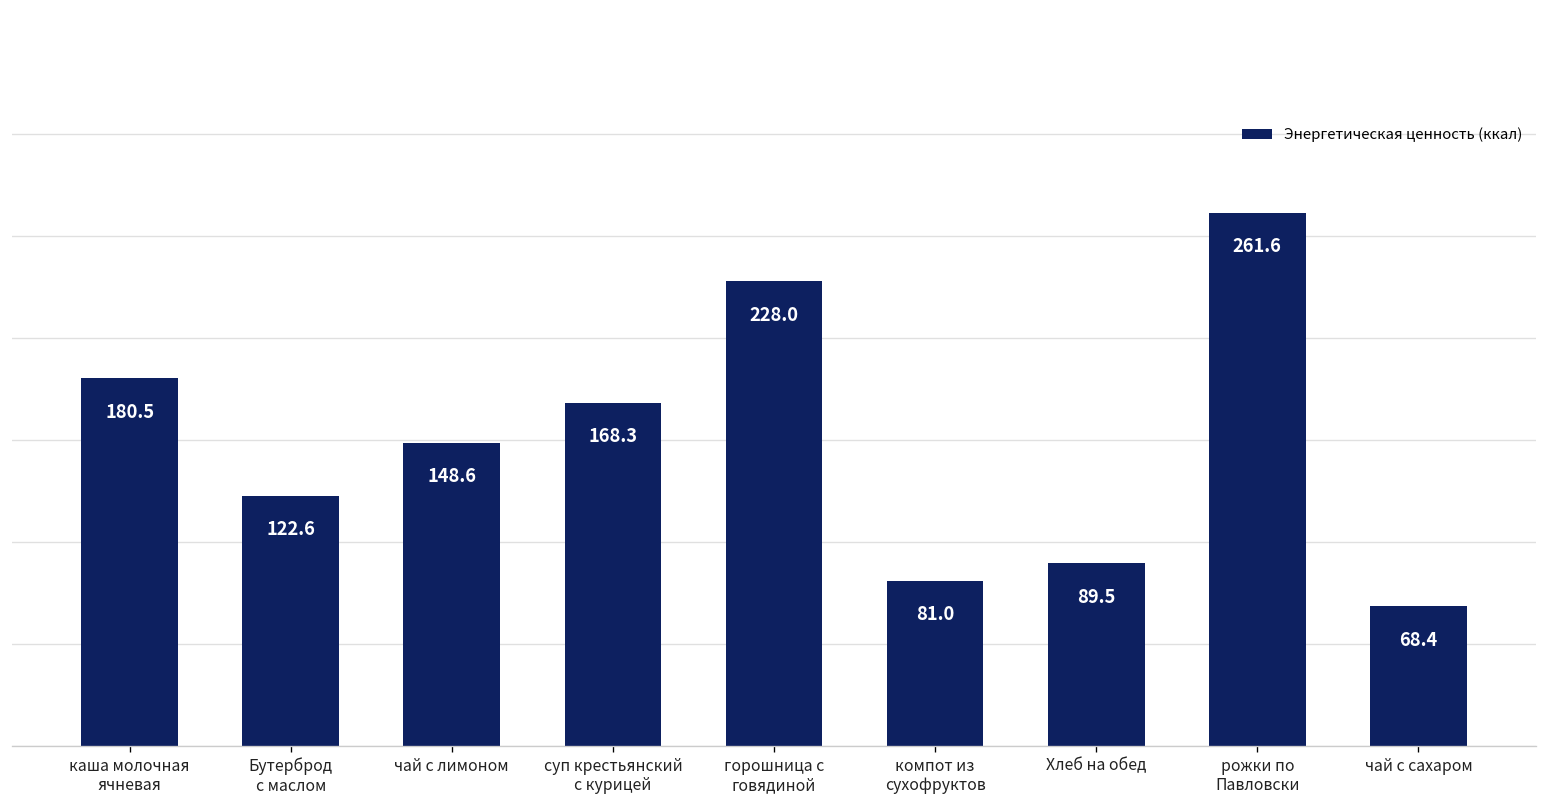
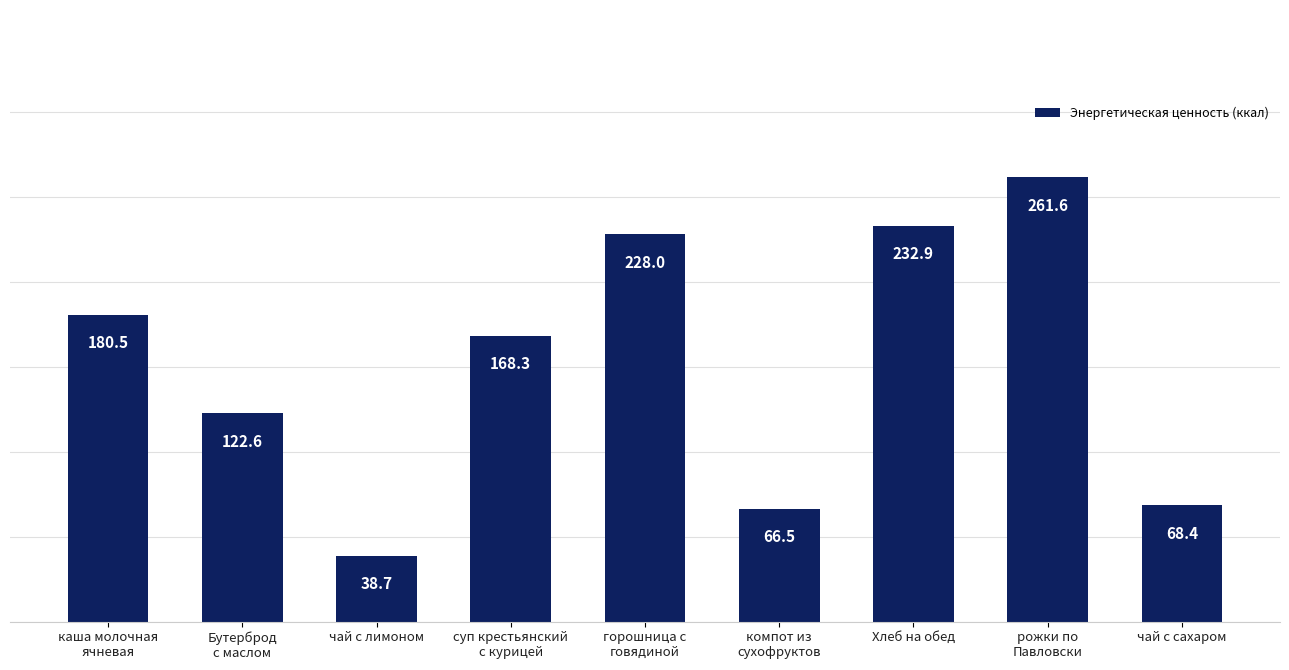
чай с лимоном: 148.6 -> 38.7
компот из сухофруктов: 81.0 -> 66.5
Хлеб на обед: 89.5 -> 232.9
